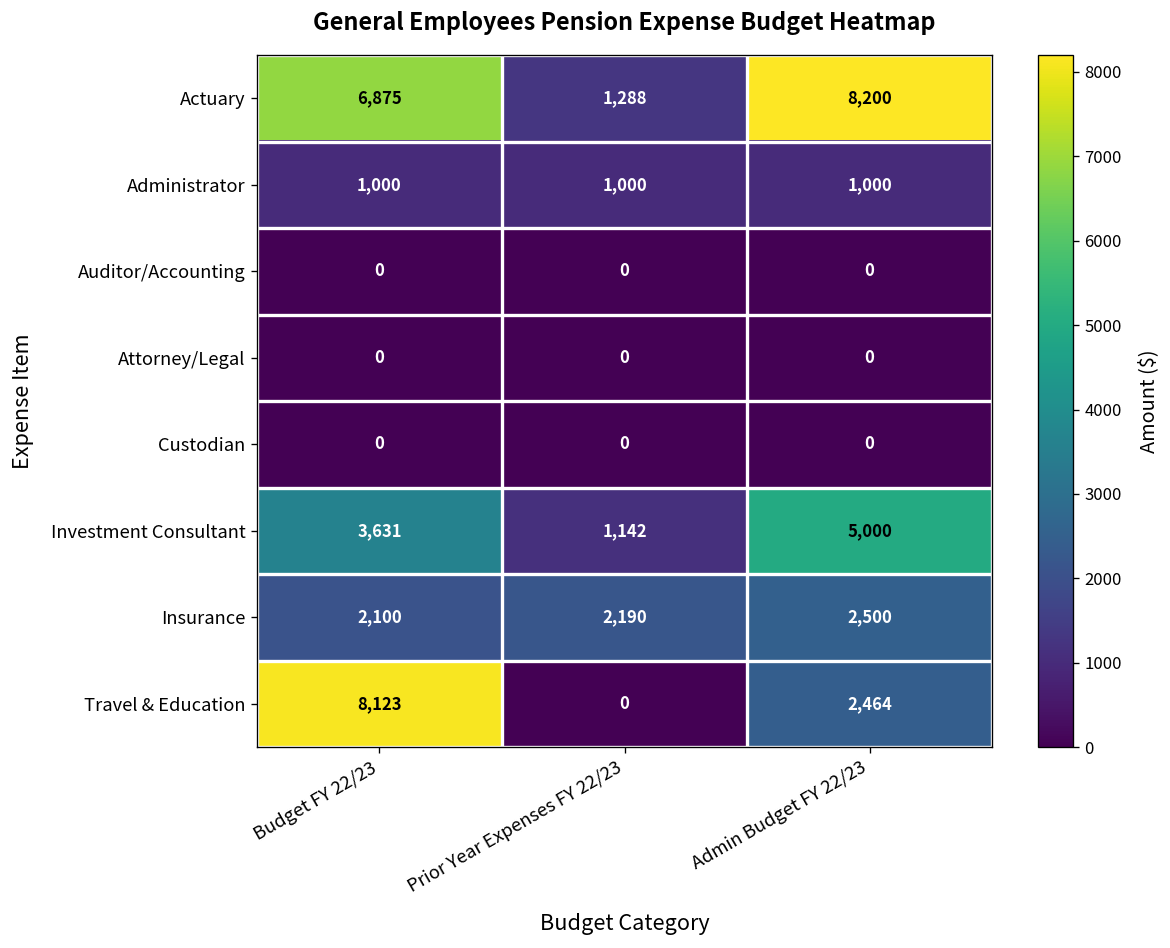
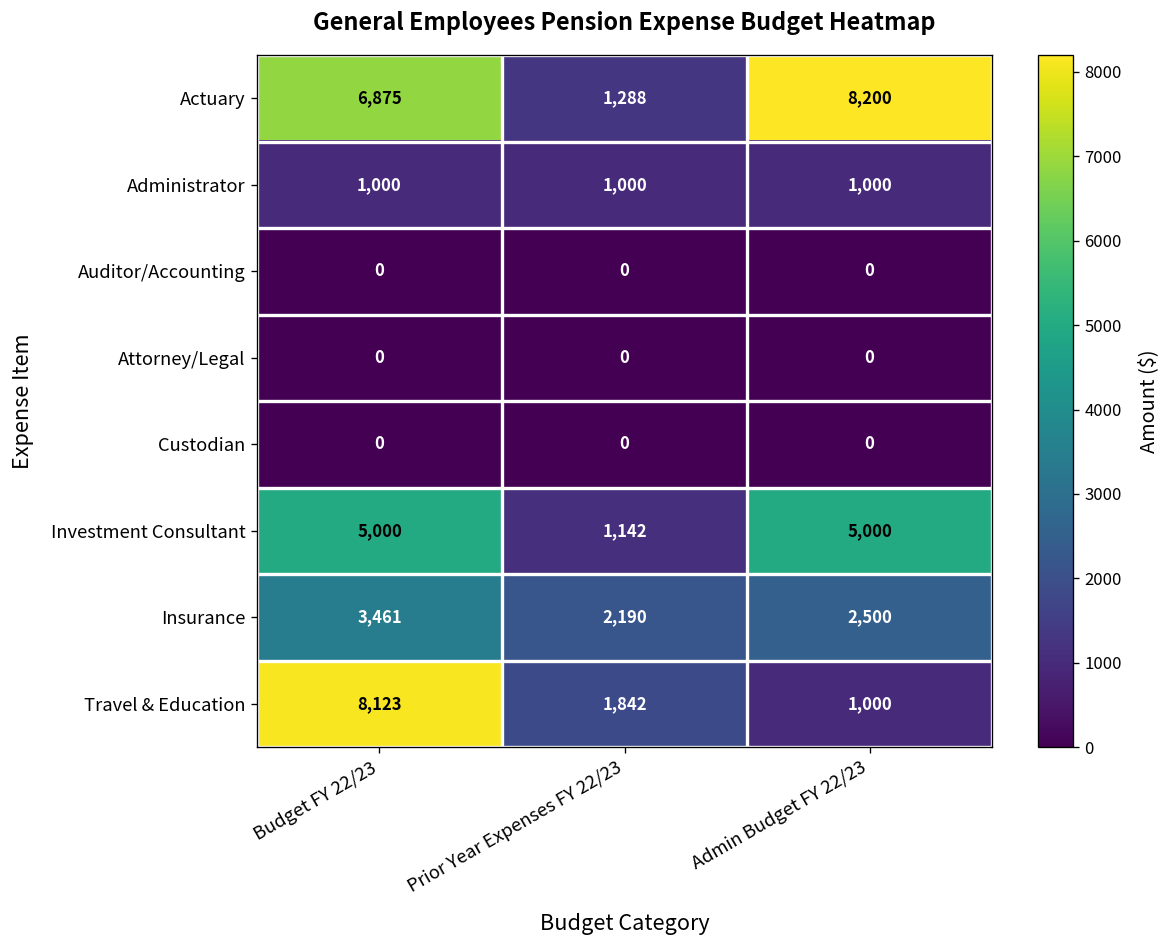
Investment Consultant, Budget FY 22/23: 3,631 -> 5,000
Insurance, Budget FY 22/23: 2,100 -> 3,461
Travel & Education, Prior Year Expenses FY 22/23: 0 -> 1,842
Travel & Education, Admin Budget FY 22/23: 2,464 -> 1,000
